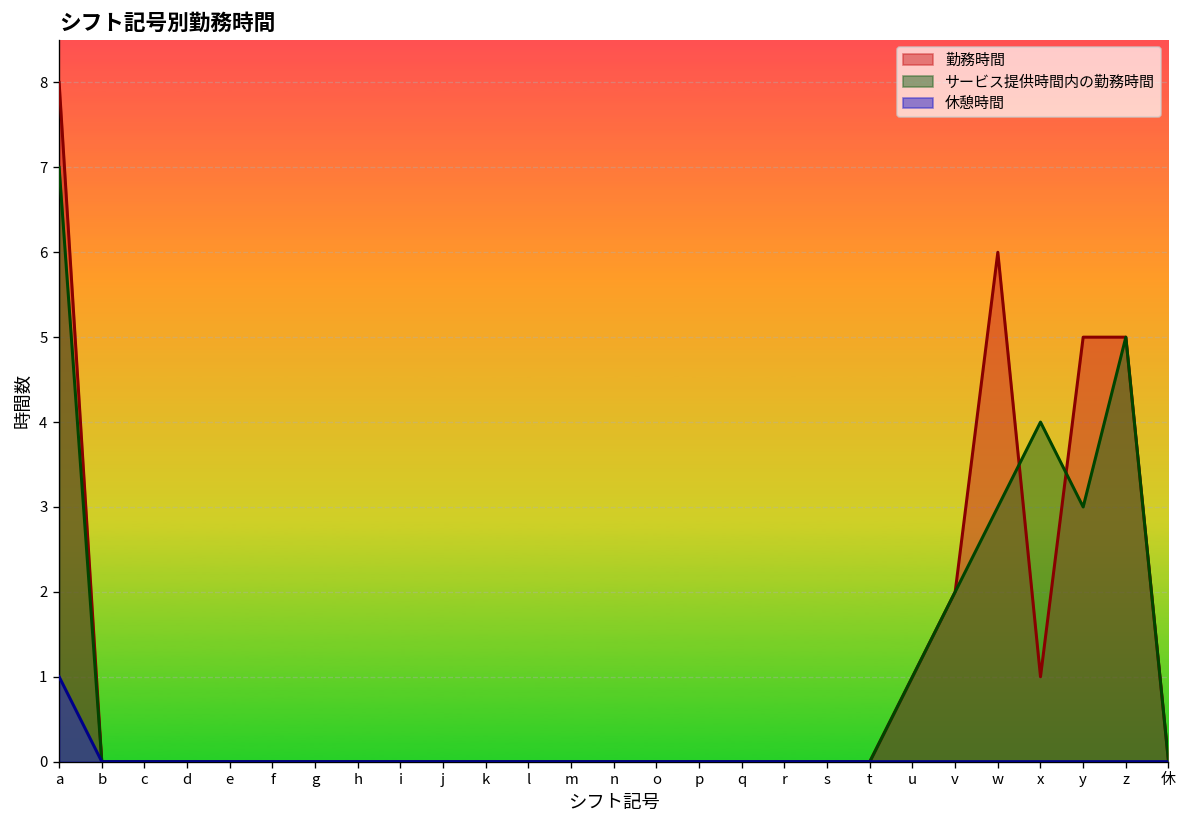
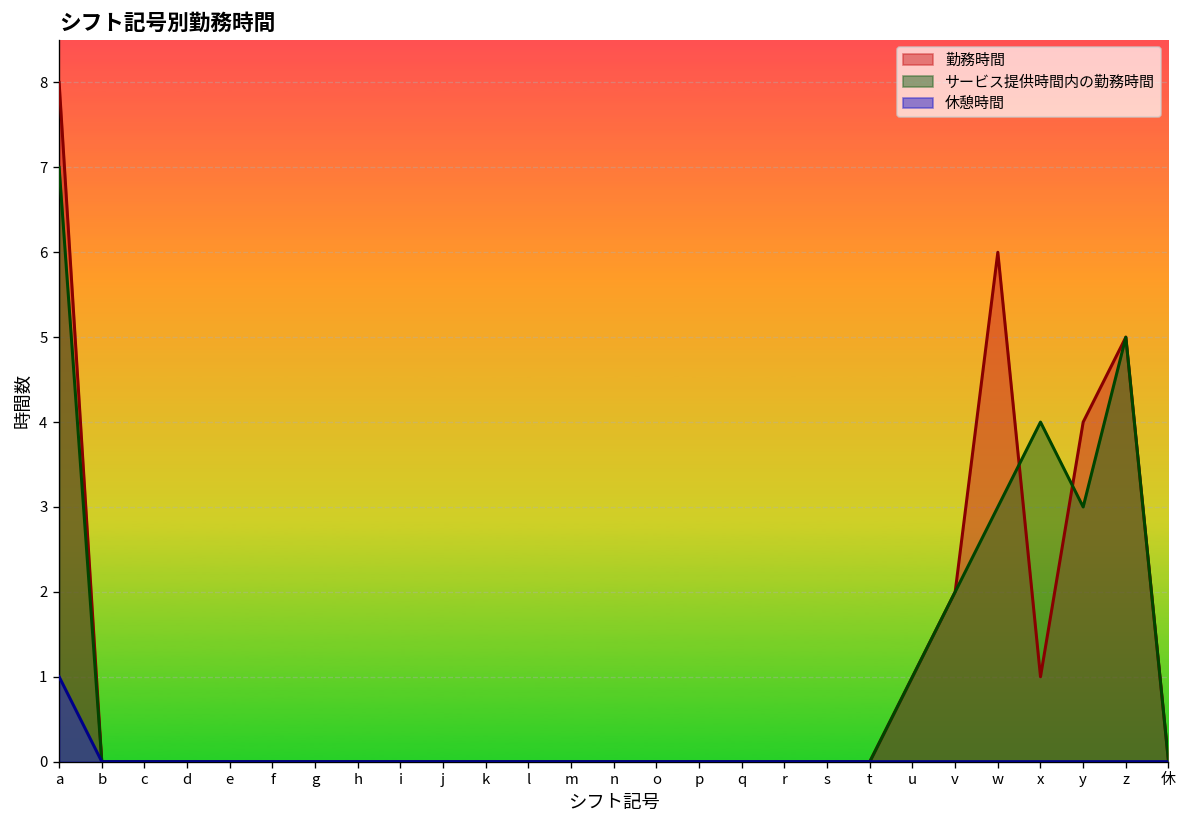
勤務時間, y: 5 -> 4
